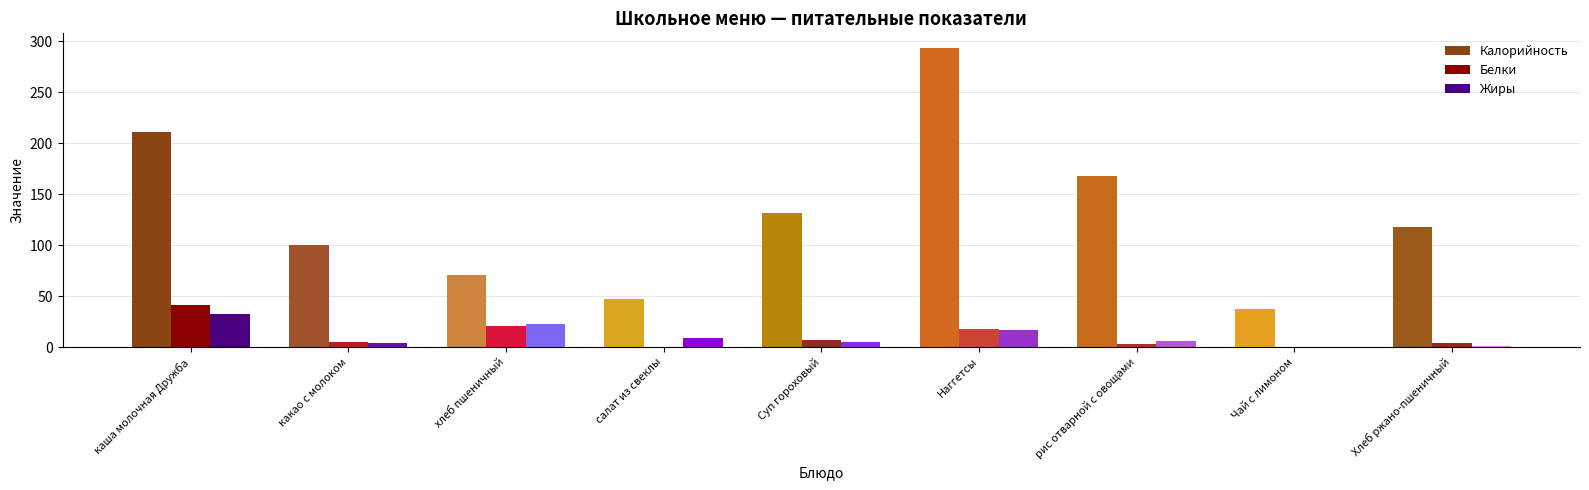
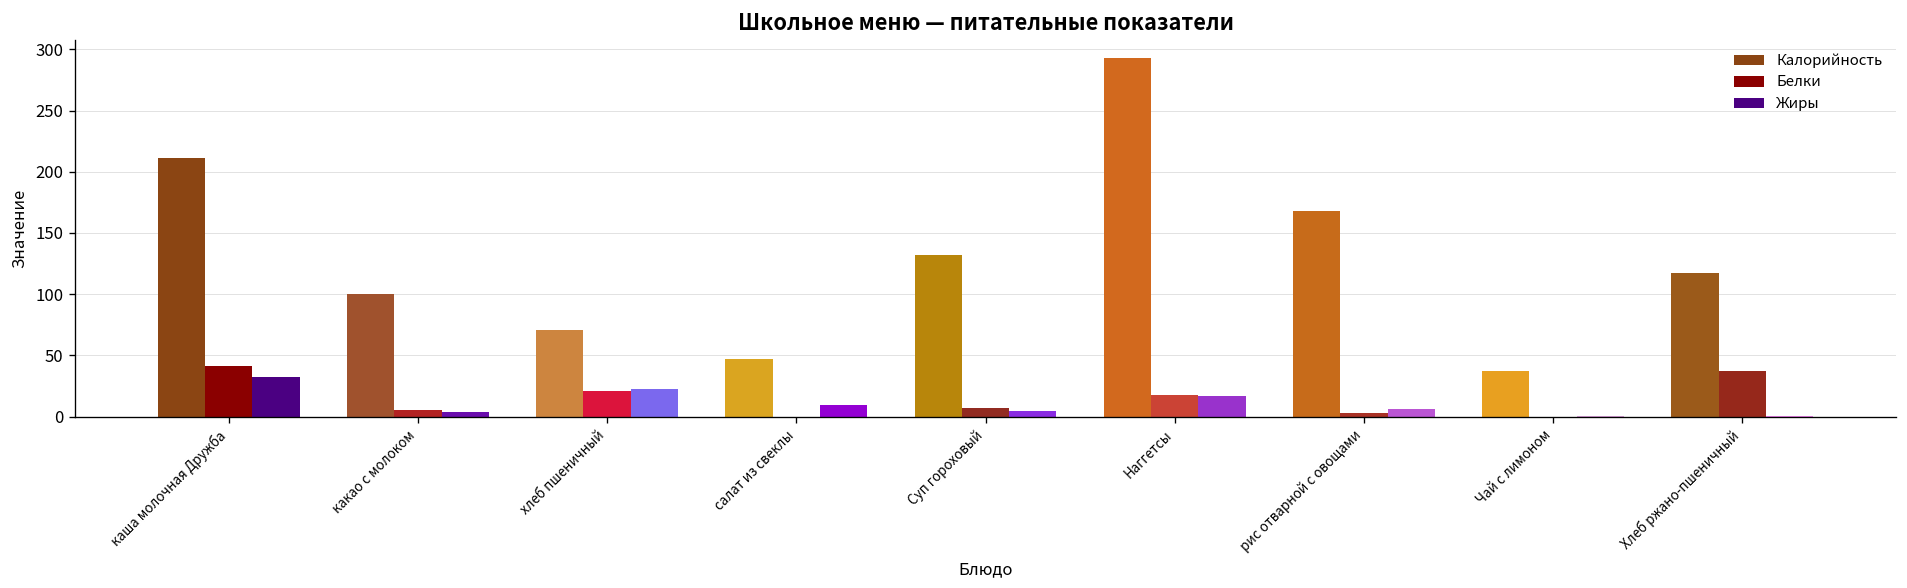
Белки, Хлеб ржано-пшеничный: 4 -> 37
